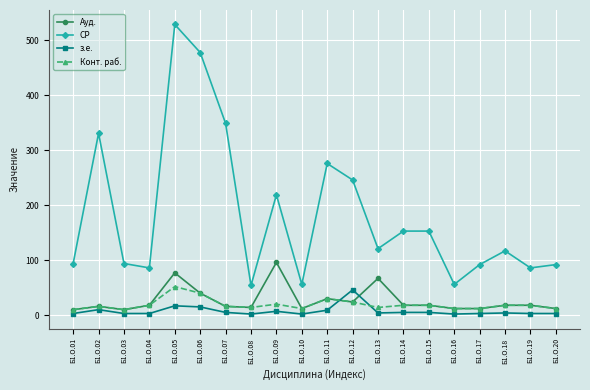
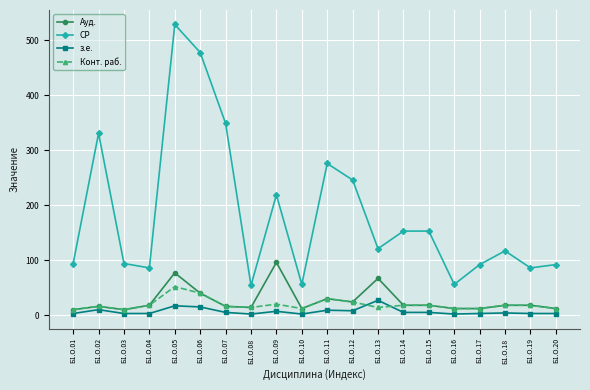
з.е., Б1.О.12: 50 -> 10
з.е., Б1.О.13: 0 -> 30
